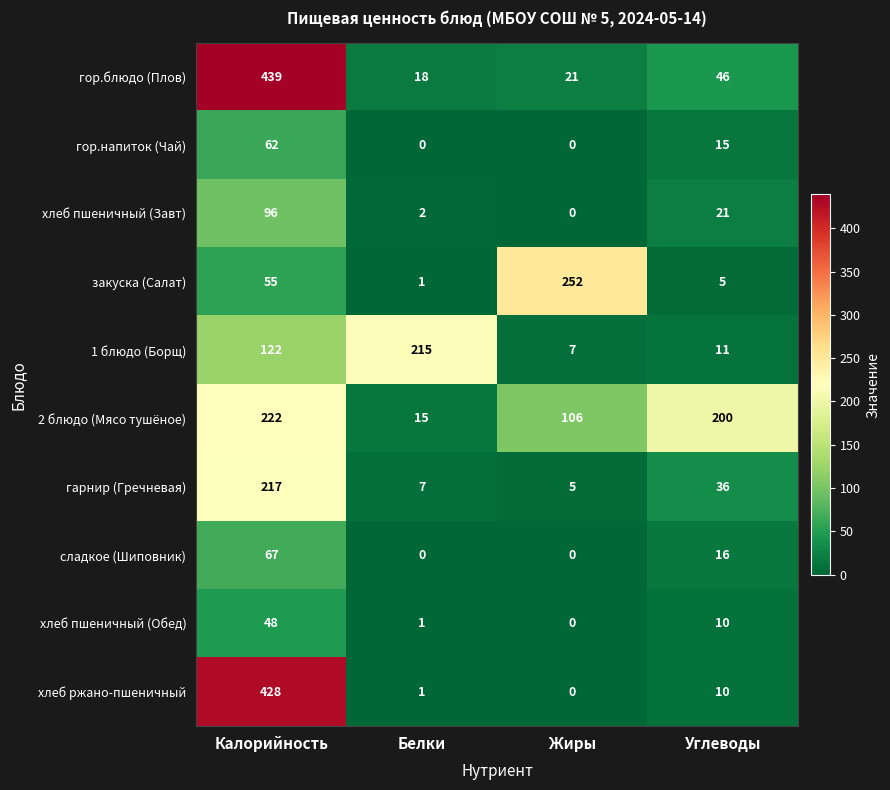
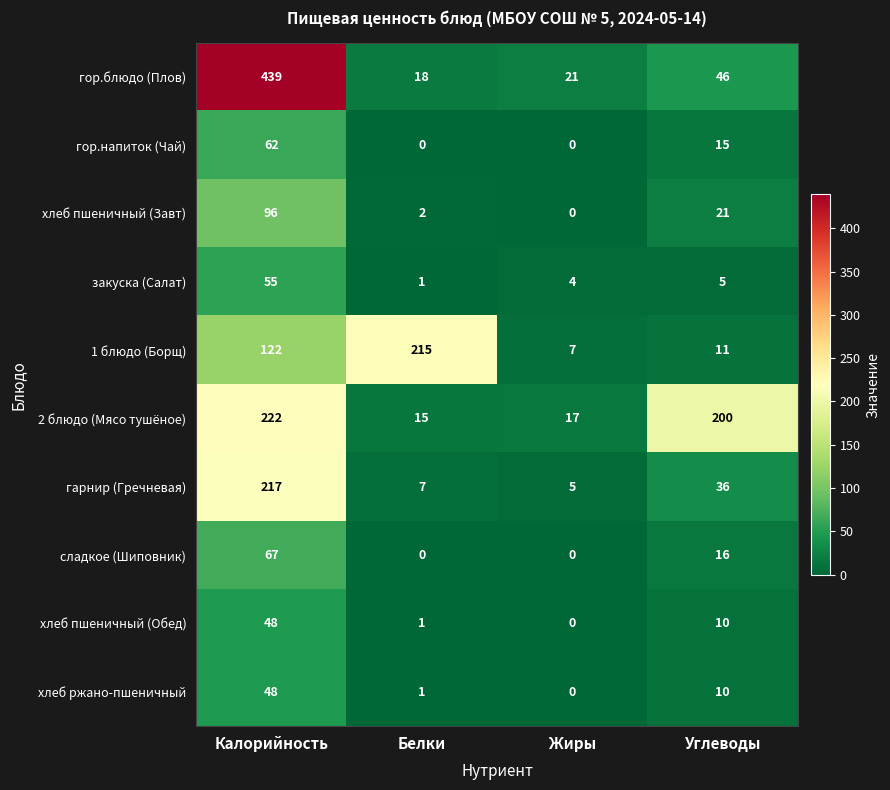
закуска (Салат), Жиры: 252 -> 4
2 блюдо (Мясо тушёное), Жиры: 106 -> 17
хлеб ржано-пшеничный, Калорийность: 428 -> 48
